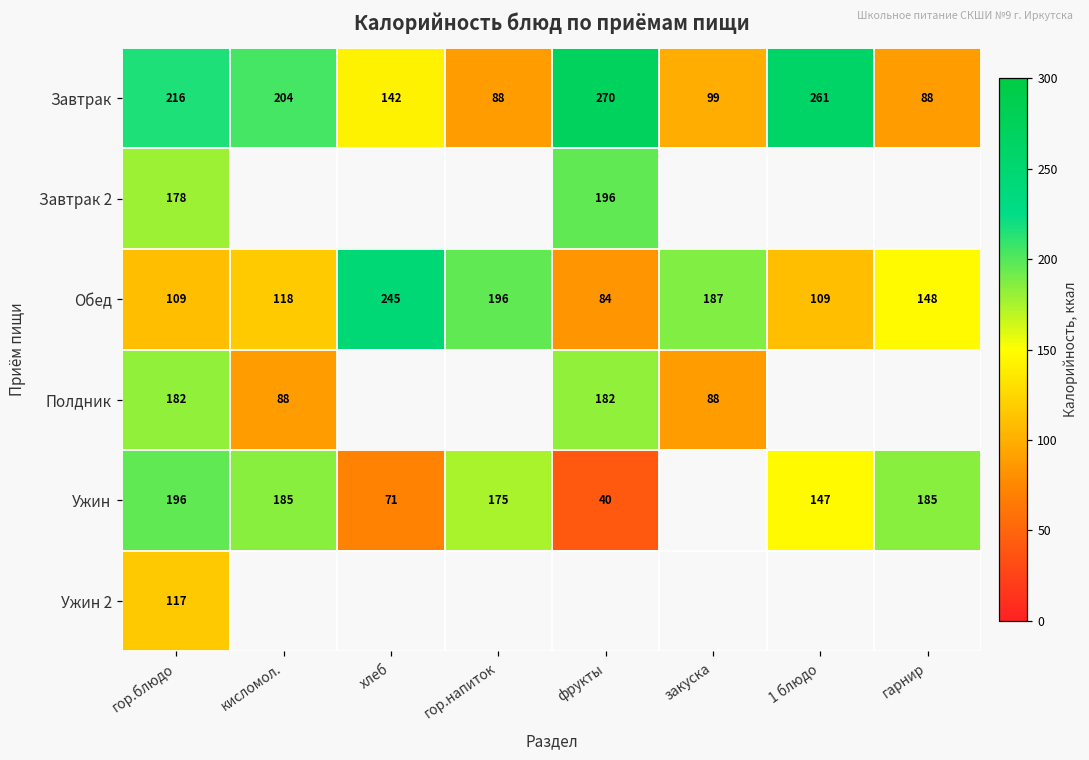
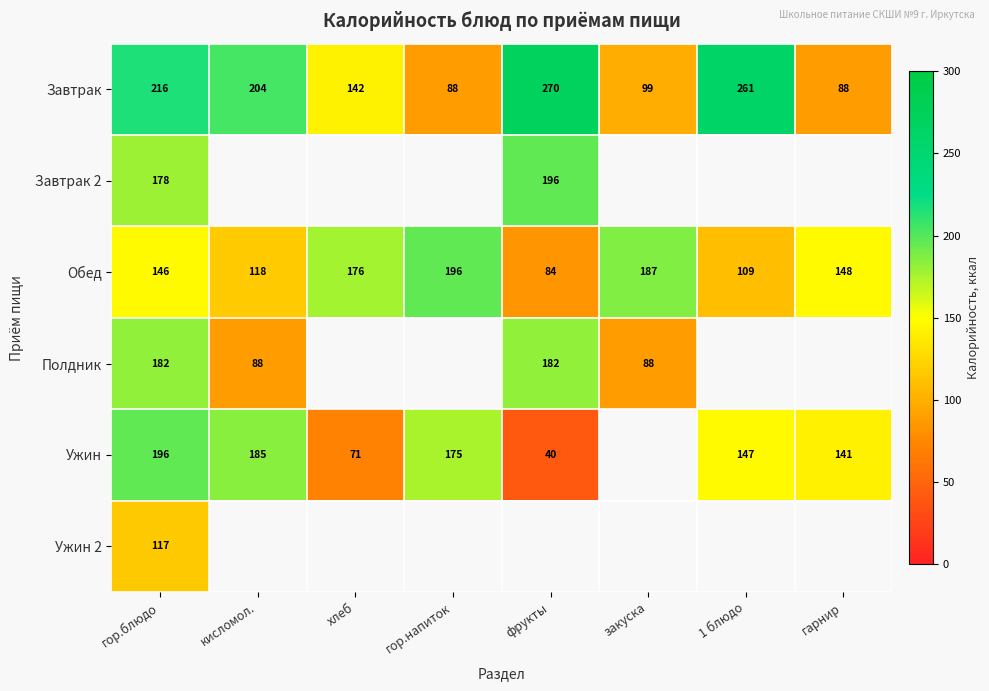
Обед, гор.блюдо: 109 -> 146
Обед, хлеб: 245 -> 176
Ужин, гарнир: 185 -> 141
